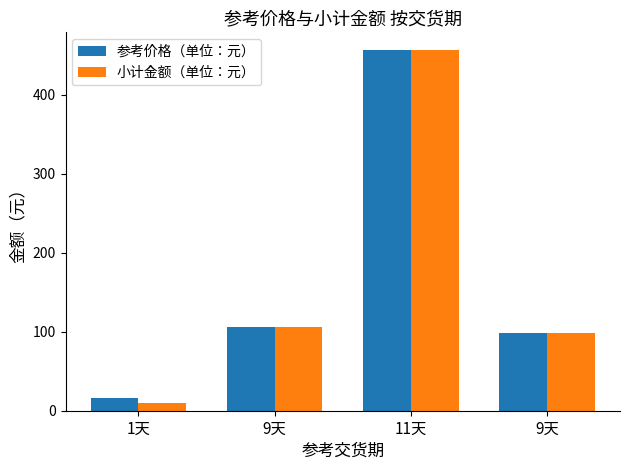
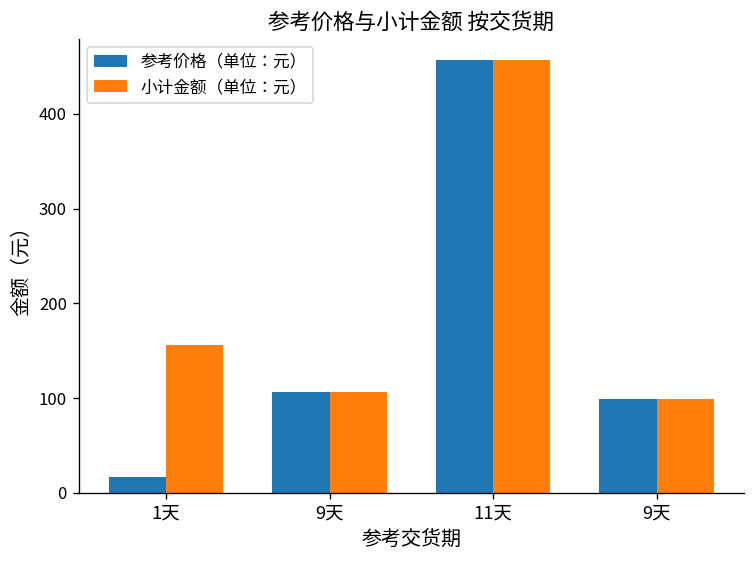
小计金额（单位：元）, 1天: 10 -> 160
